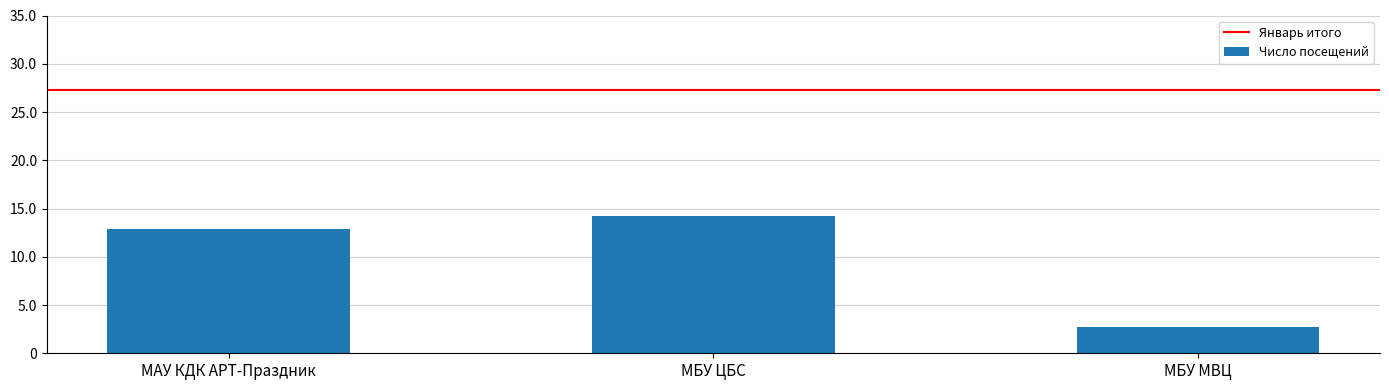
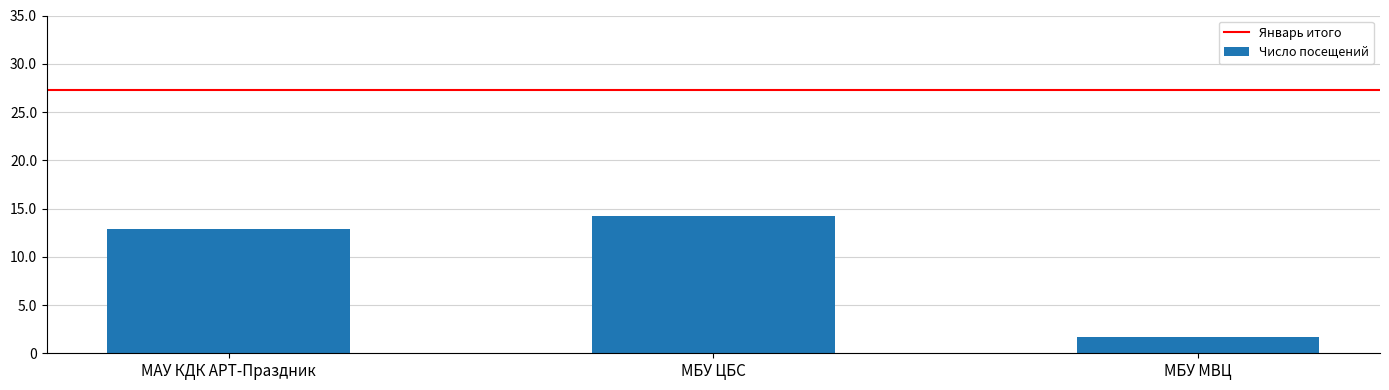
МБУ МВЦ: 3 -> 2
